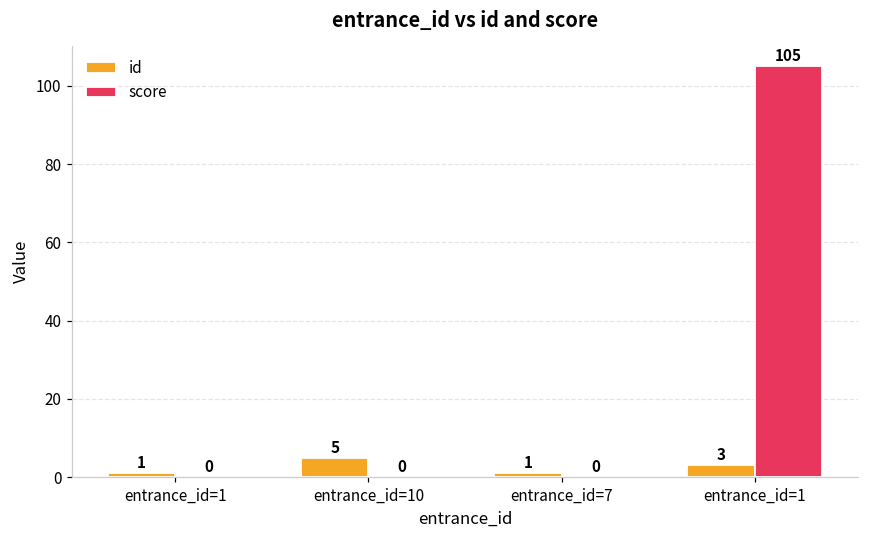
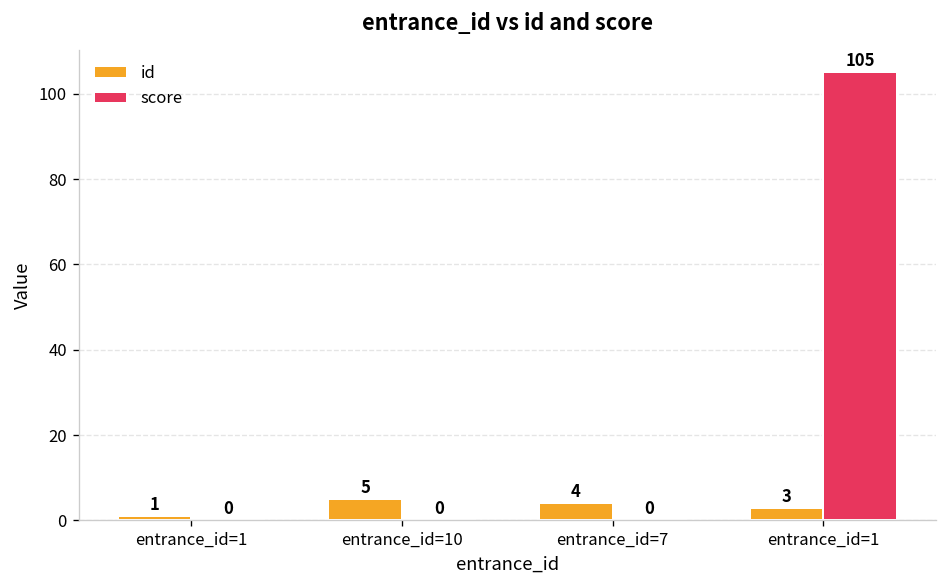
id, entrance_id=7: 1 -> 4
